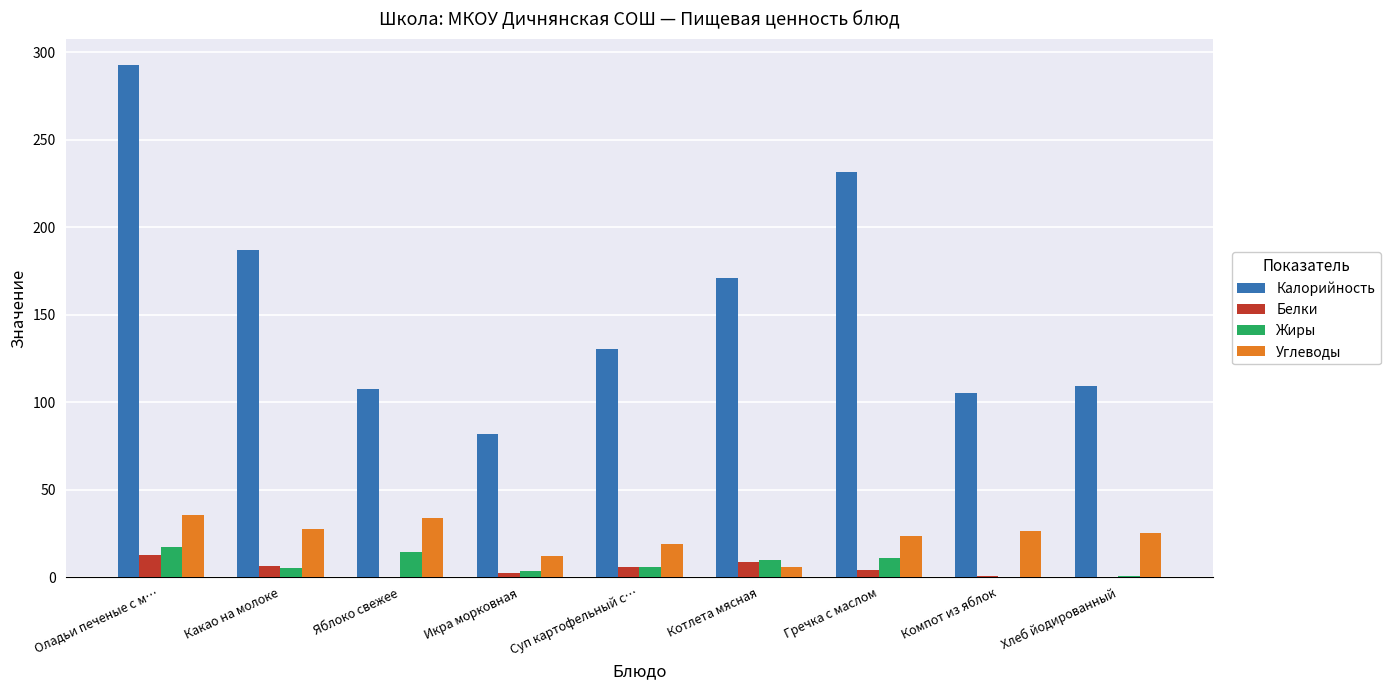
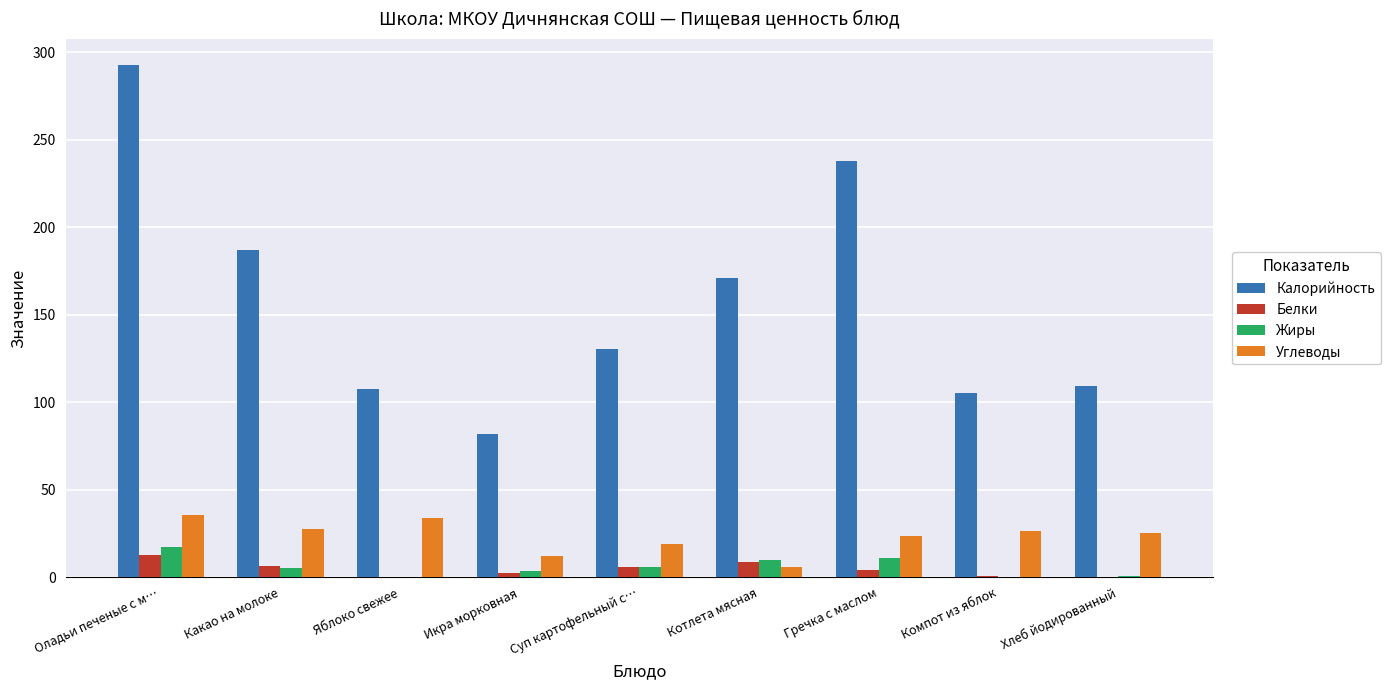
Жиры, Яблоко свежее: 15 -> 0
Калорийность, Гречка с маслом: 231 -> 238
